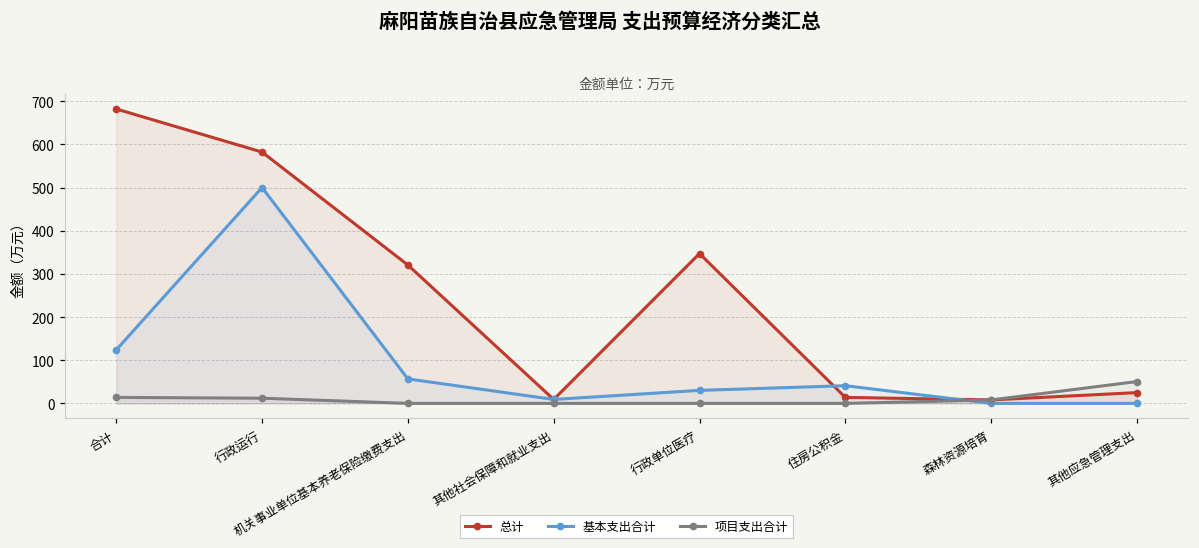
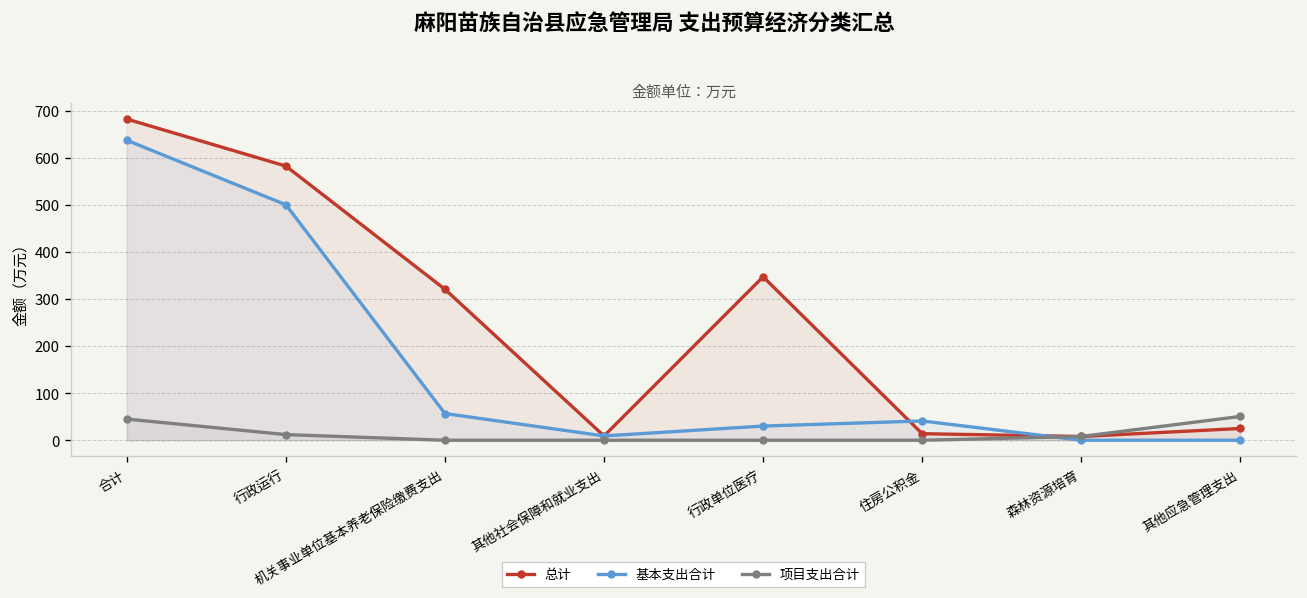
基本支出合计, 合计: 120 -> 640
项目支出合计, 合计: 10 -> 50
